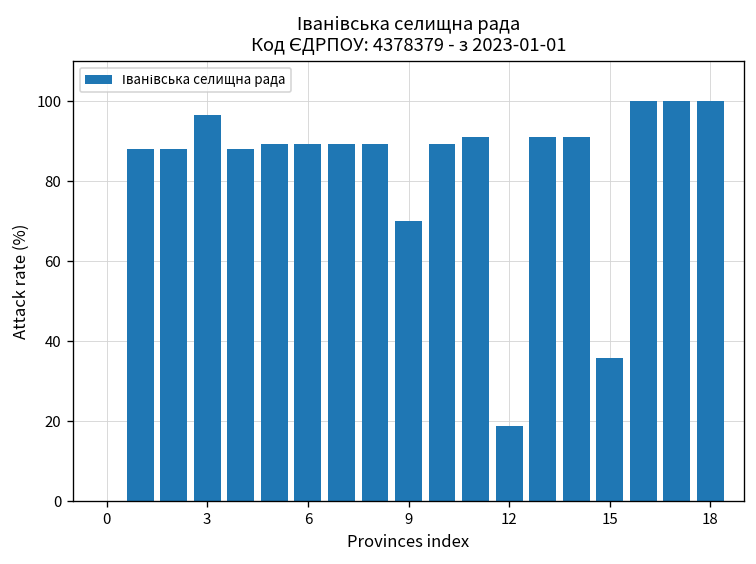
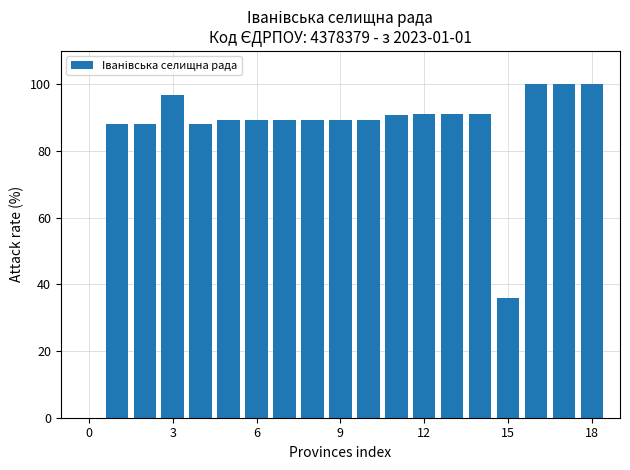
9: 70 -> 89
12: 19 -> 91
